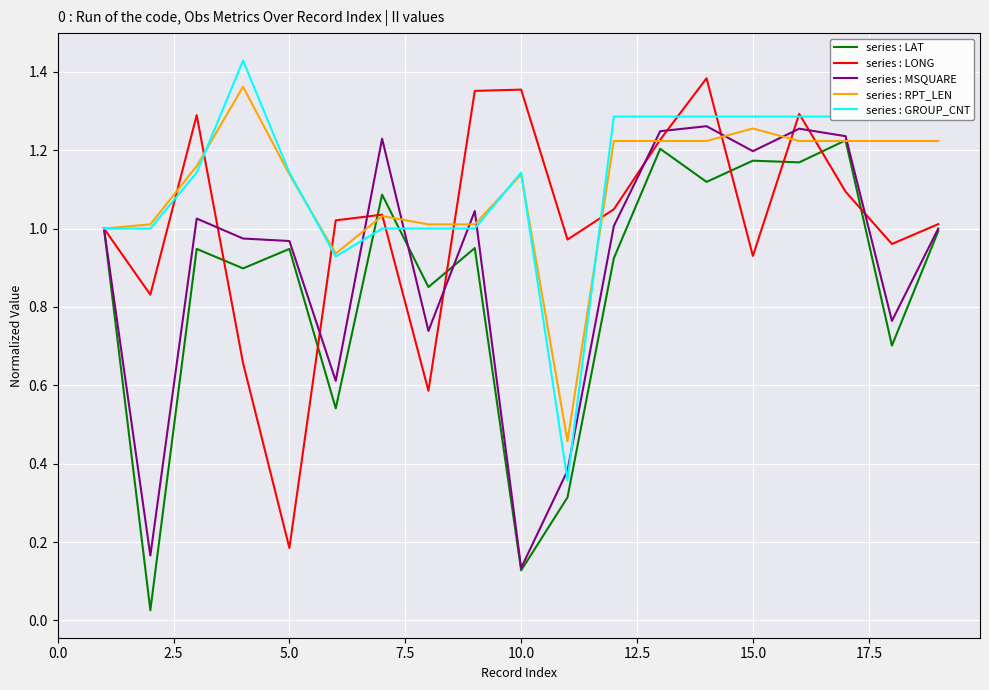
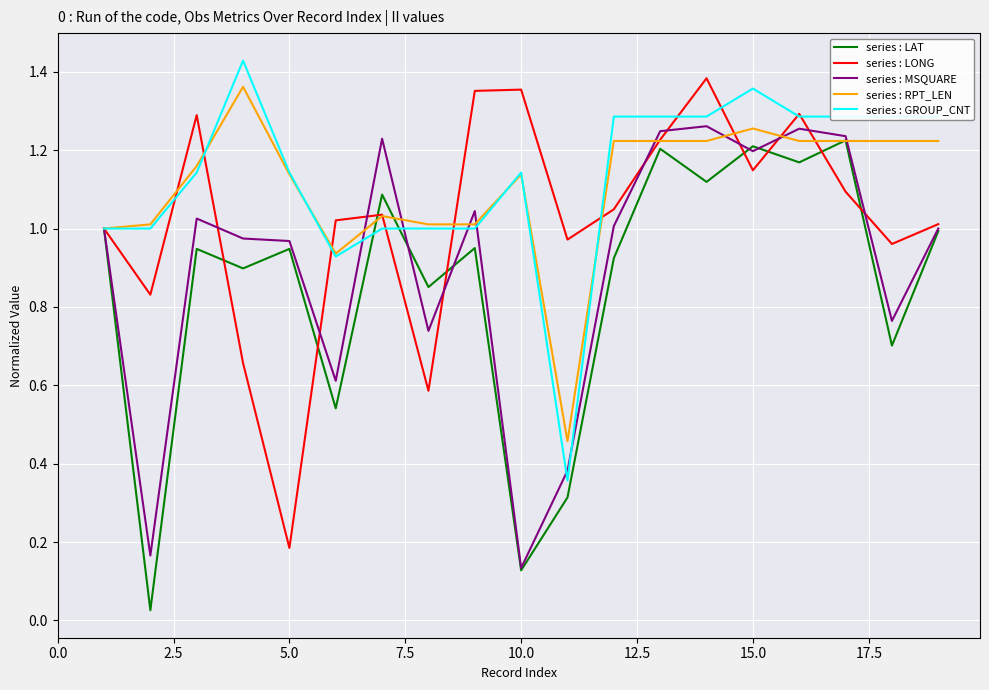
series : LAT, 15.0: 1.17 -> 1.21
series : LONG, 15.0: 0.93 -> 1.15
series : GROUP_CNT, 15.0: 1.29 -> 1.36
